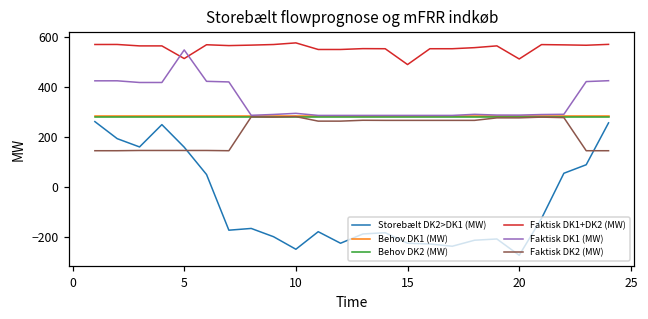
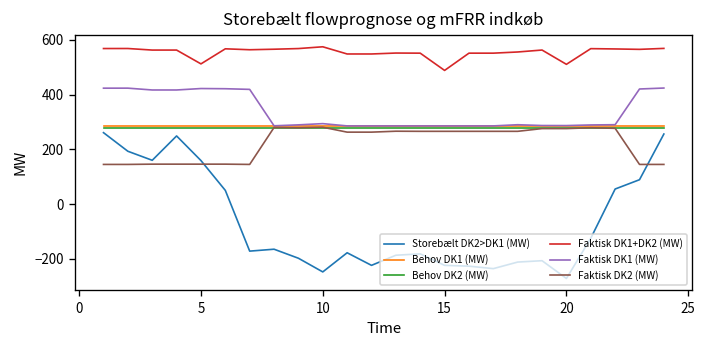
Faktisk DK1 (MW), 5: 550 -> 420
